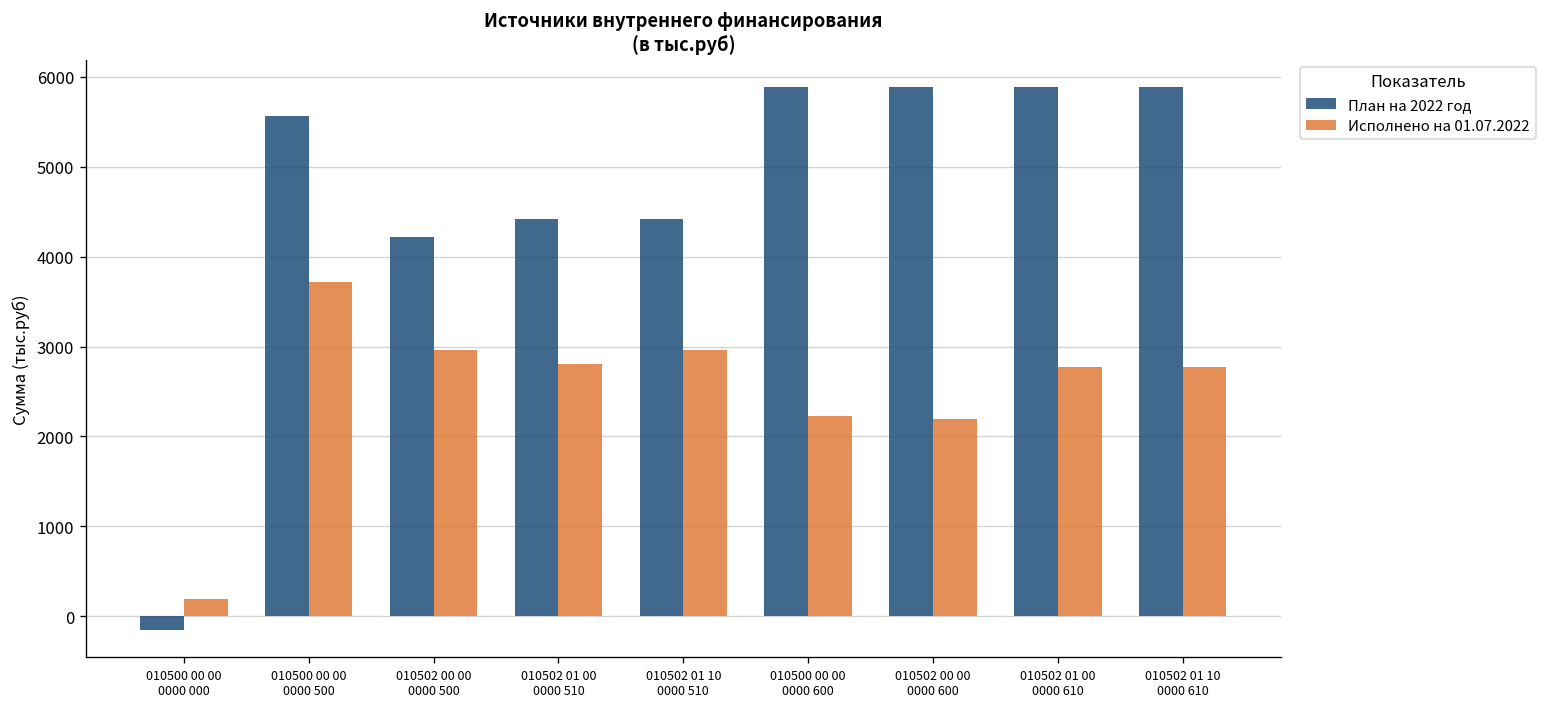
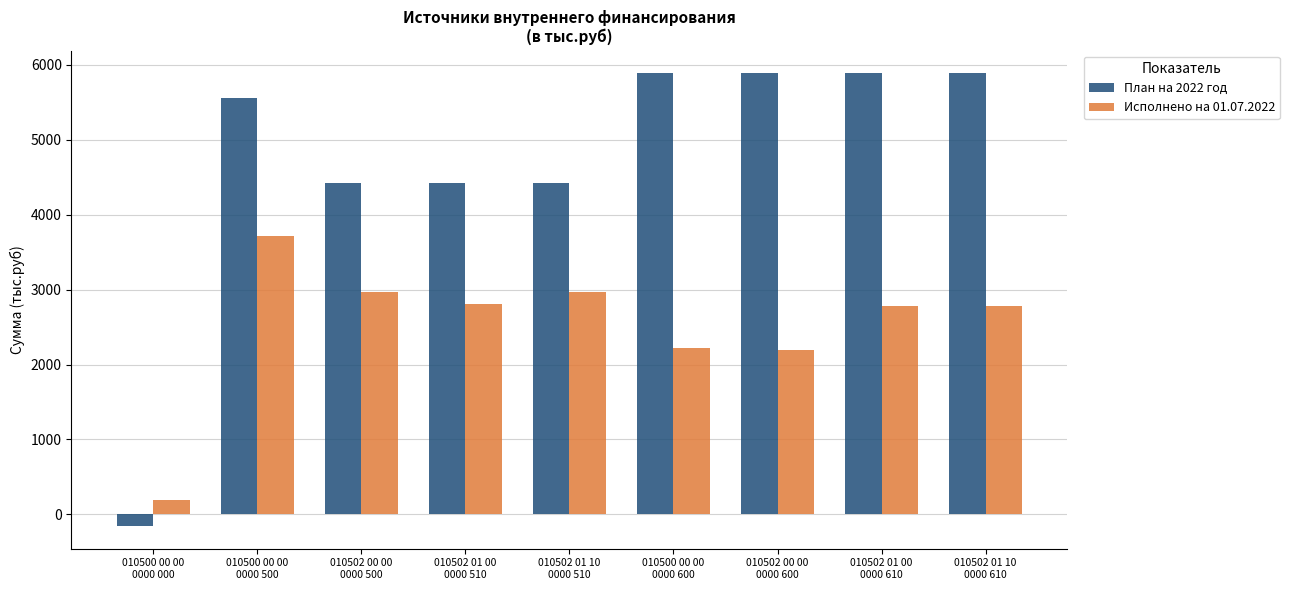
План на 2022 год, 010502 00 00 0000 500: 4200 -> 4400
